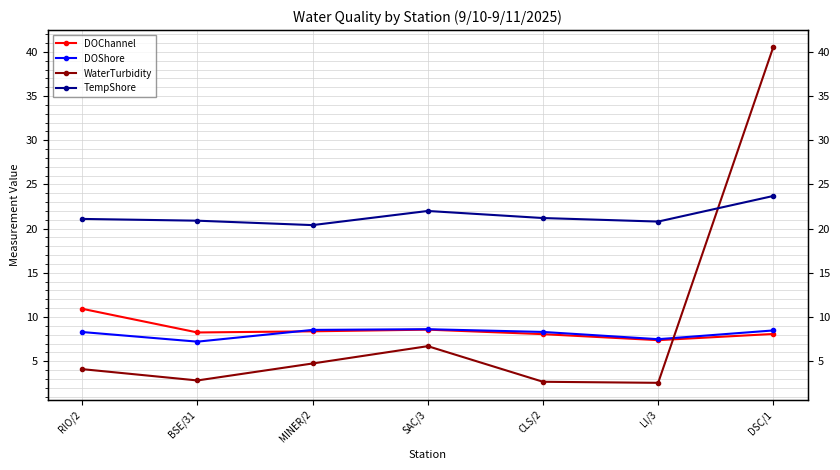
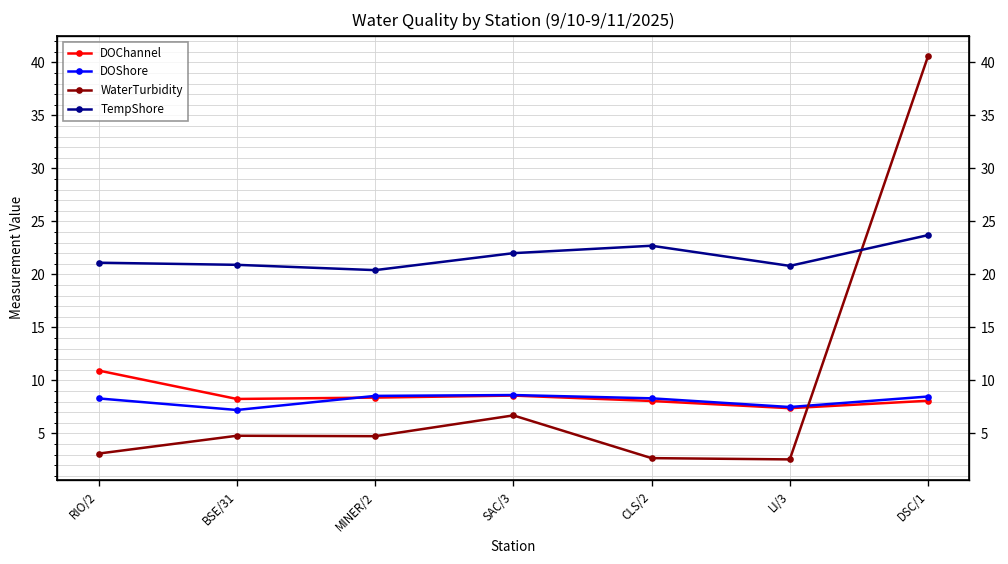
WaterTurbidity, RIO/2: 4 -> 3
WaterTurbidity, BSE/31: 3 -> 5
TempShore, CLS/2: 21 -> 23
